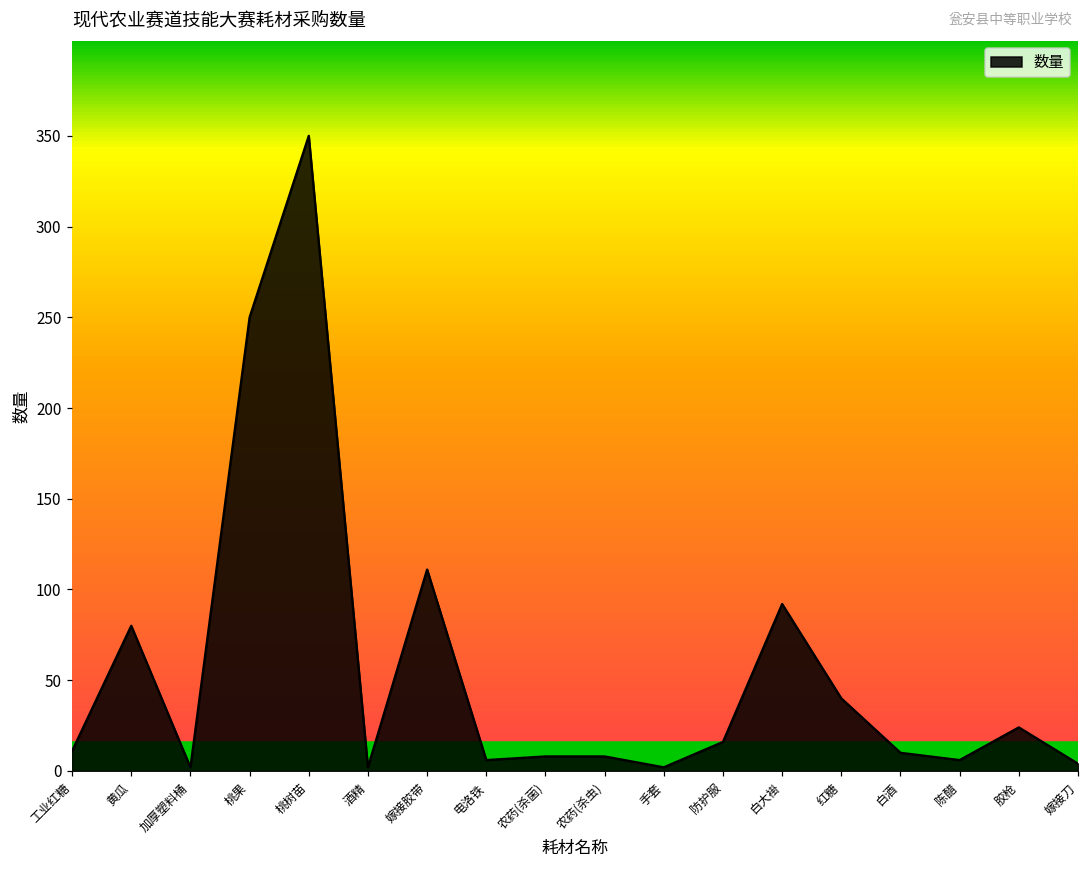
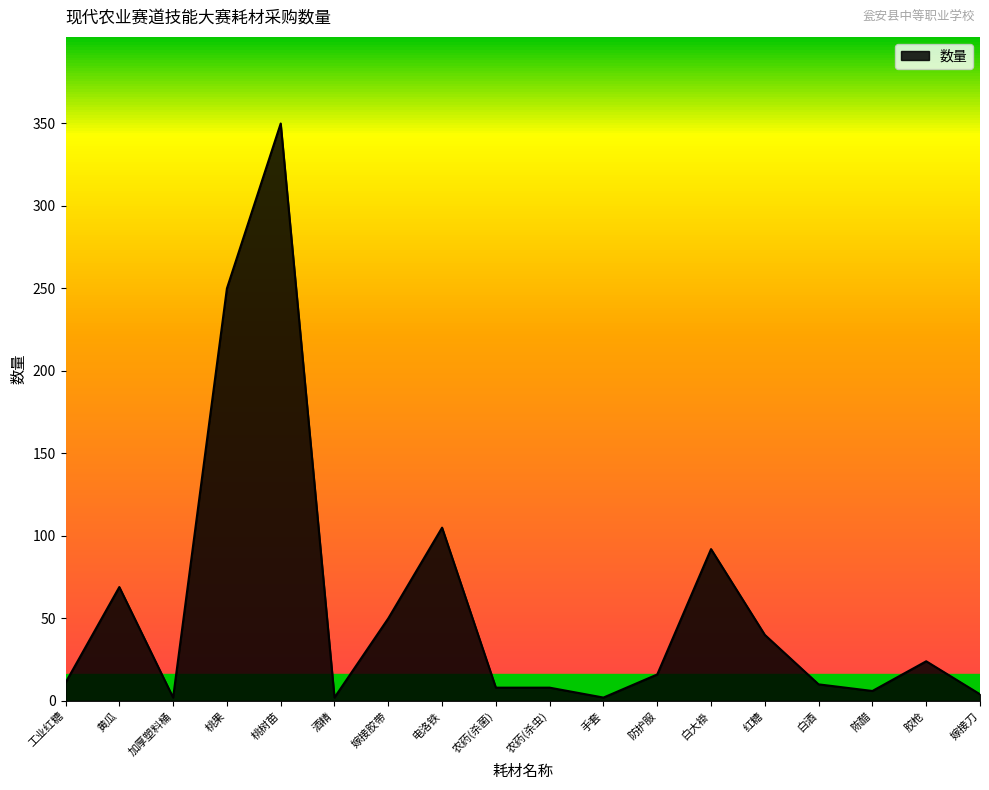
黄瓜: 80 -> 69
嫁接胶带: 111 -> 50
电洛铁: 6 -> 105
